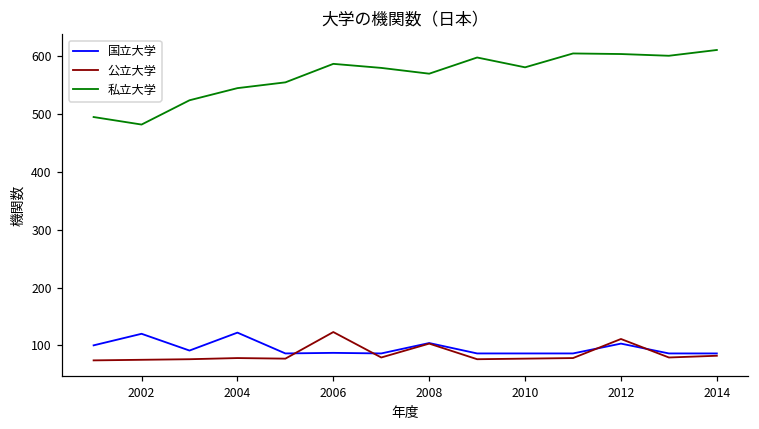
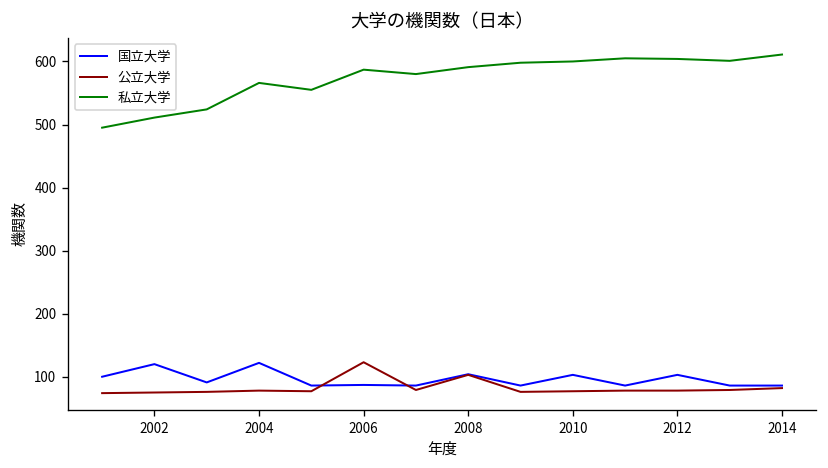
私立大学, 2002: 480 -> 510
私立大学, 2004: 550 -> 570
私立大学, 2008: 570 -> 590
国立大学, 2010: 90 -> 100
私立大学, 2010: 580 -> 600
公立大学, 2012: 110 -> 80
